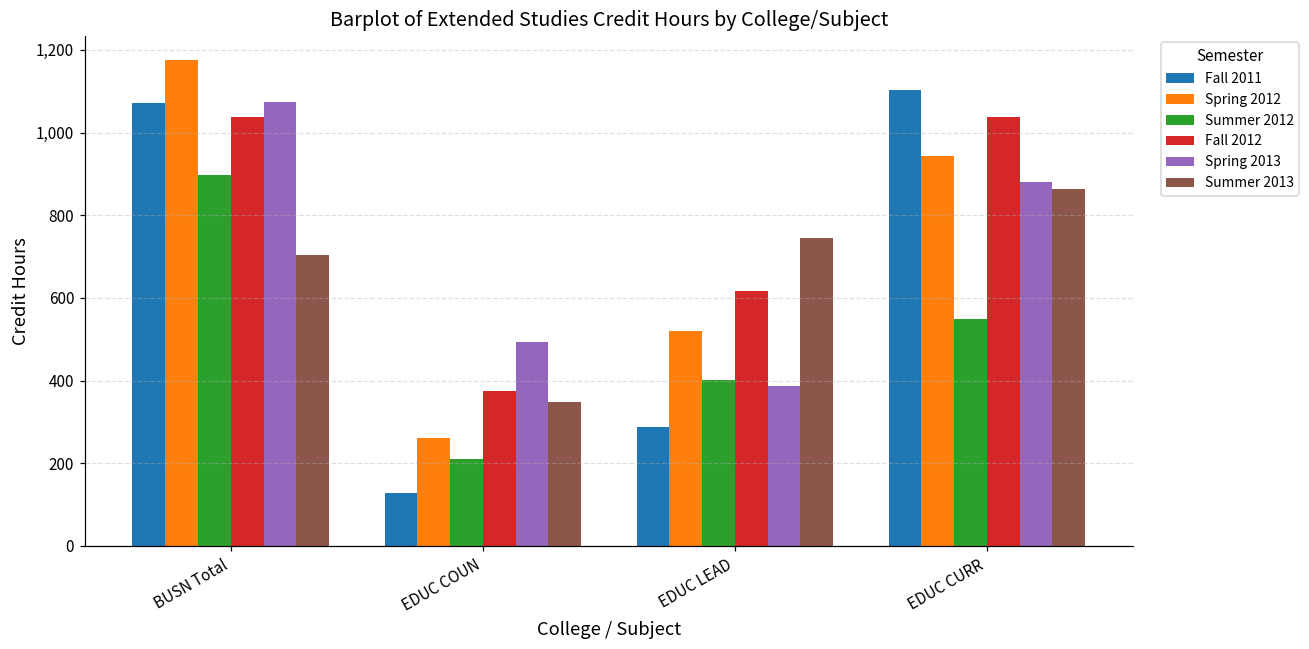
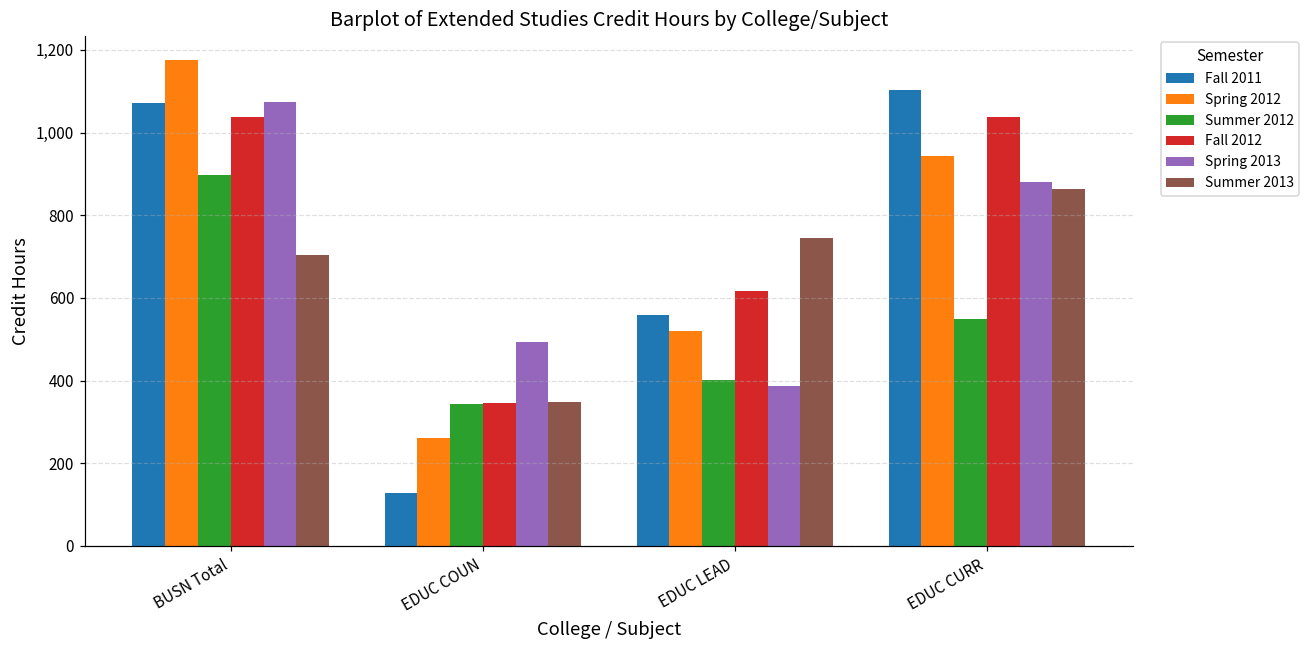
Summer 2012, EDUC COUN: 210 -> 340
Fall 2012, EDUC COUN: 380 -> 350
Fall 2011, EDUC LEAD: 290 -> 560
